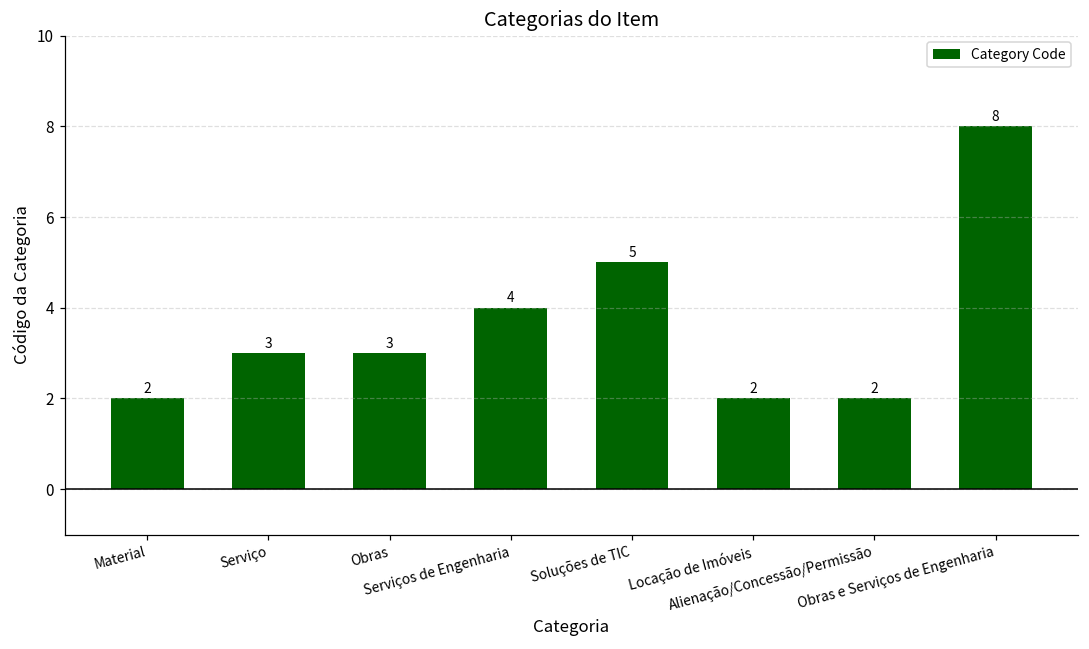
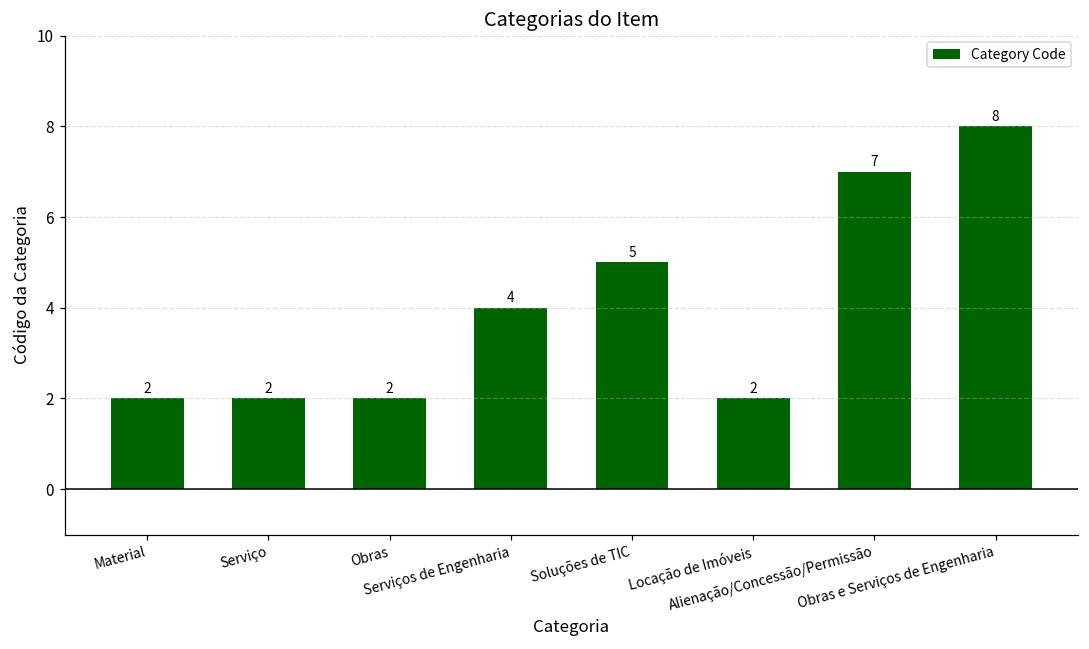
Serviço: 3 -> 2
Obras: 3 -> 2
Alienação/Concessão/Permissão: 2 -> 7
